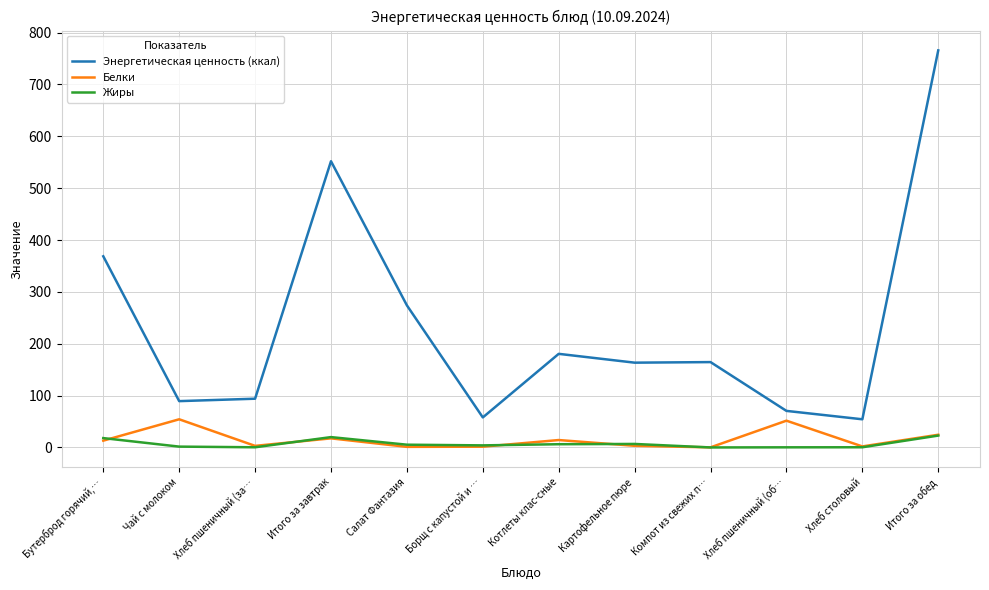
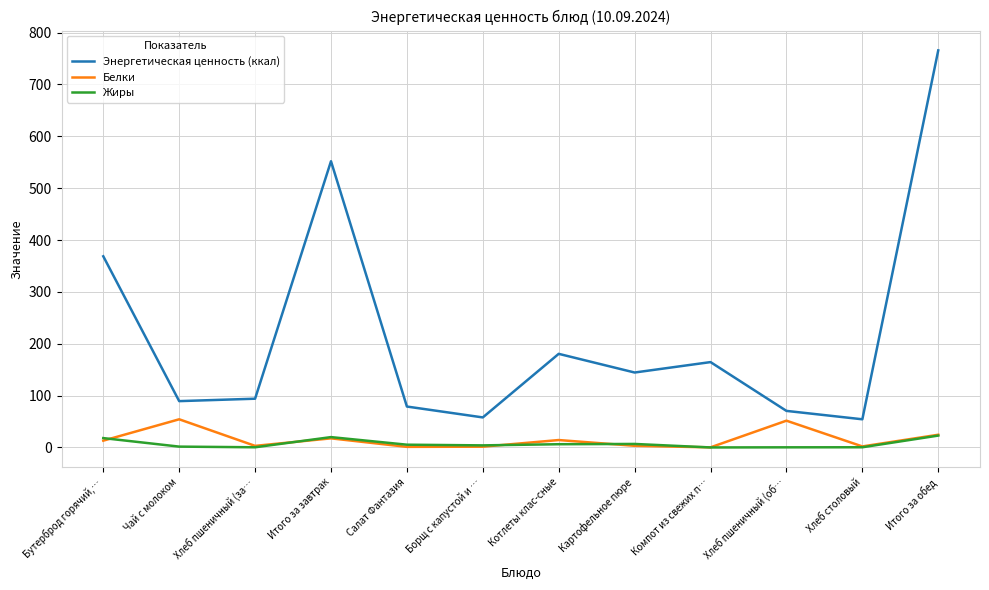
Энергетическая ценность (ккал), Салат Фантазия: 270 -> 80
Энергетическая ценность (ккал), Картофельное пюре: 160 -> 140
